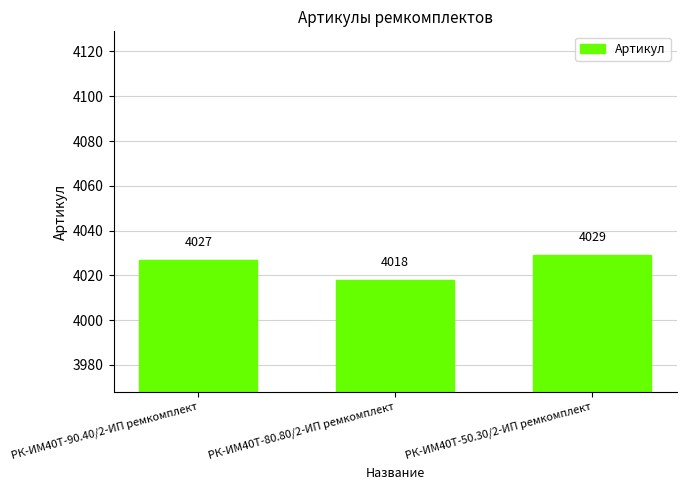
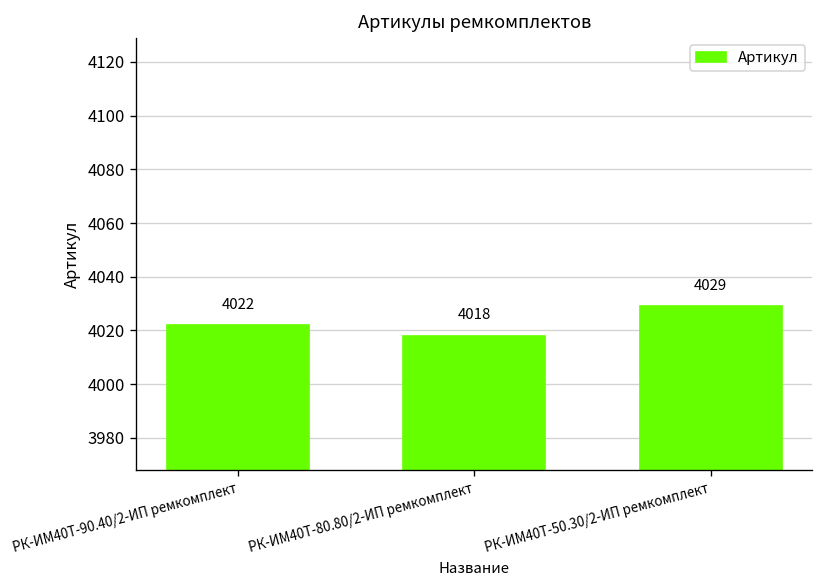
РК-ИМ40T-90.40/2-ИП ремкомплект: 4027 -> 4022
